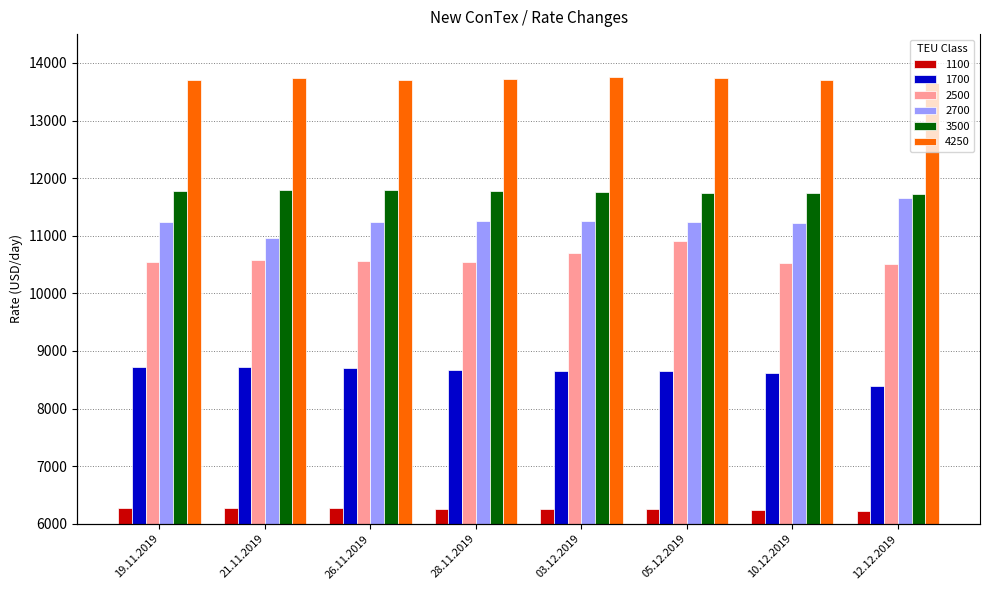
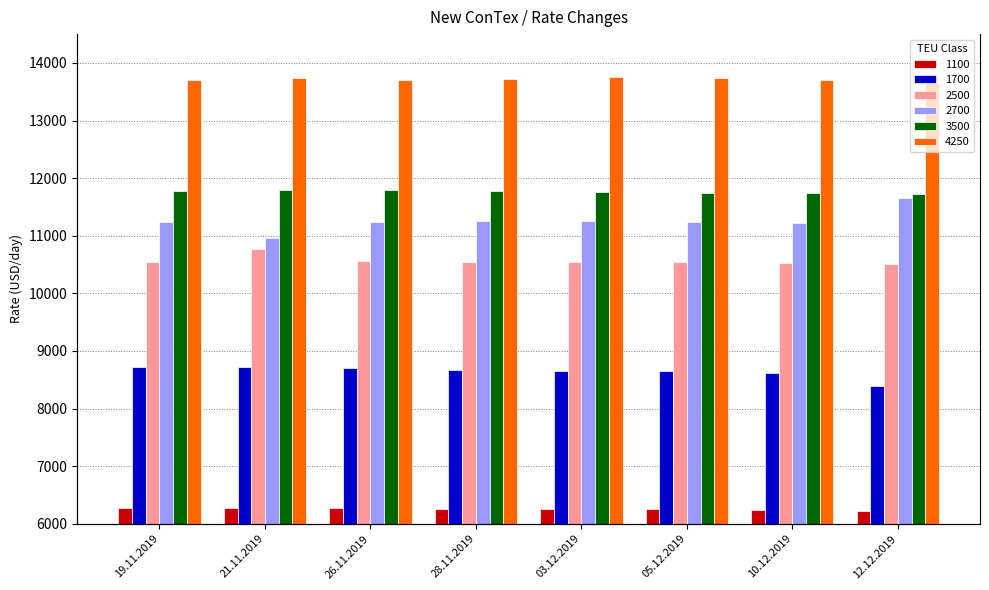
2500, 21.11.2019: 10600 -> 10800
2500, 03.12.2019: 10700 -> 10600
2500, 05.12.2019: 10900 -> 10500
